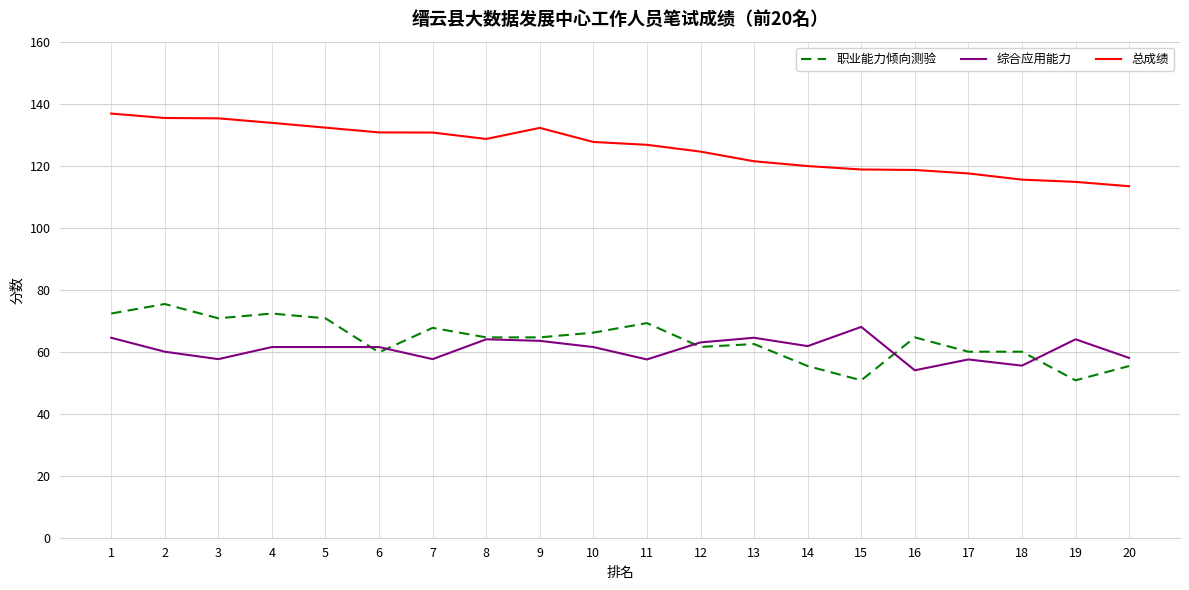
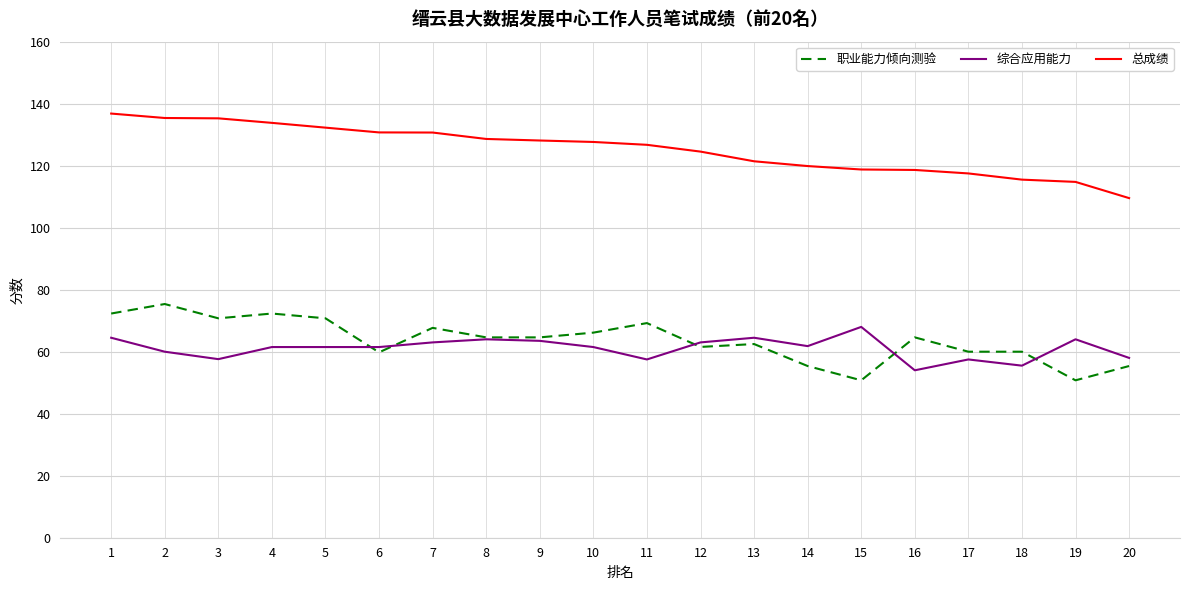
综合应用能力, 7: 58 -> 63
总成绩, 9: 132 -> 128
总成绩, 20: 113 -> 110
